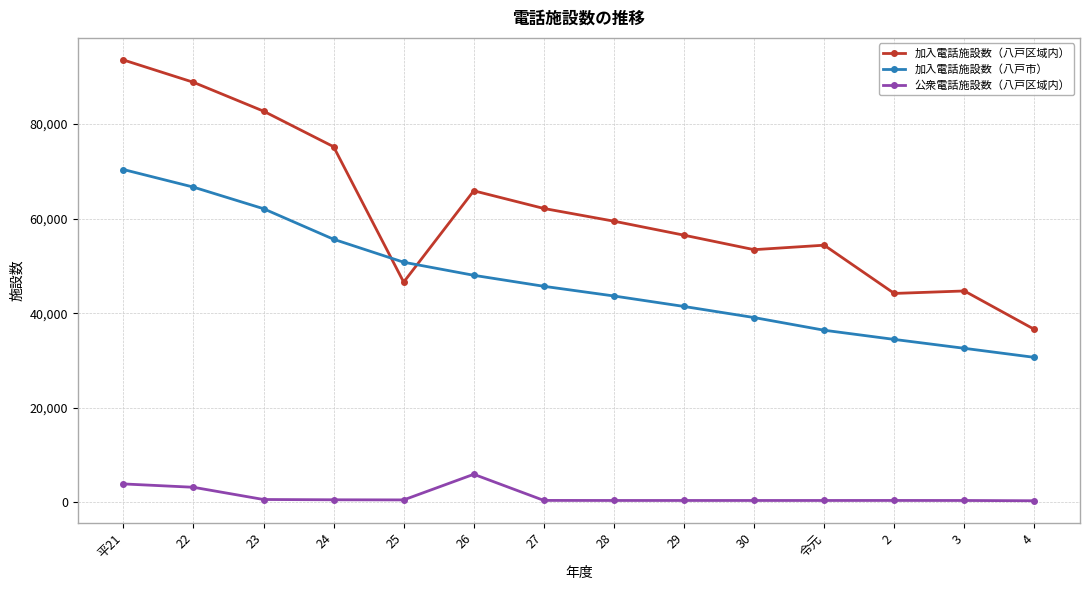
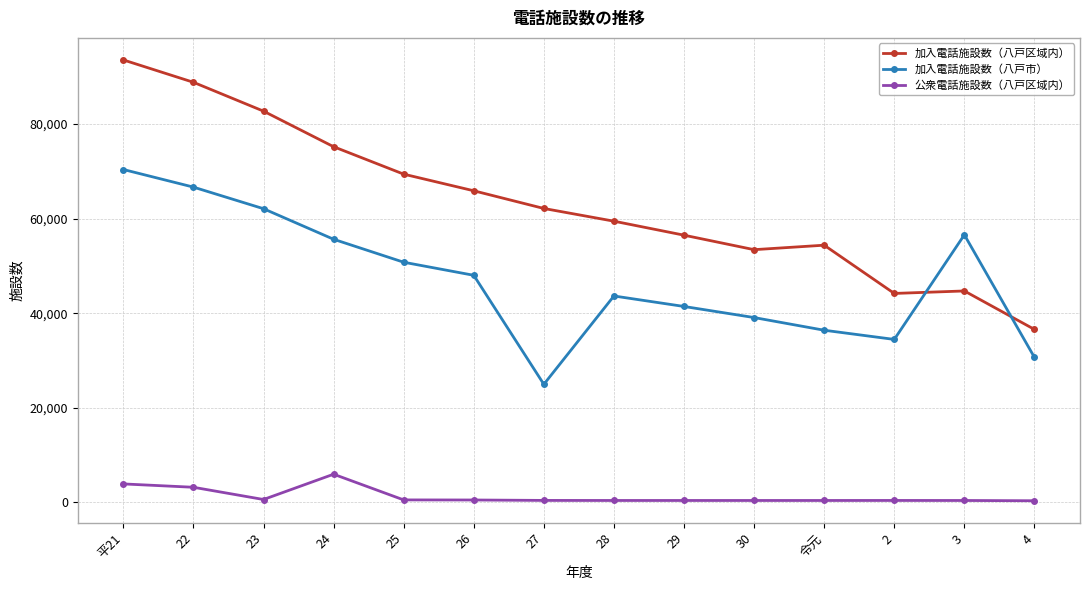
公衆電話施設数（八戸区域内）, 24: 1,000 -> 6,000
加入電話施設数（八戸区域内）, 25: 47,000 -> 69,000
公衆電話施設数（八戸区域内）, 26: 6,000 -> 0
加入電話施設数（八戸市）, 27: 46,000 -> 25,000
加入電話施設数（八戸市）, 3: 33,000 -> 57,000
